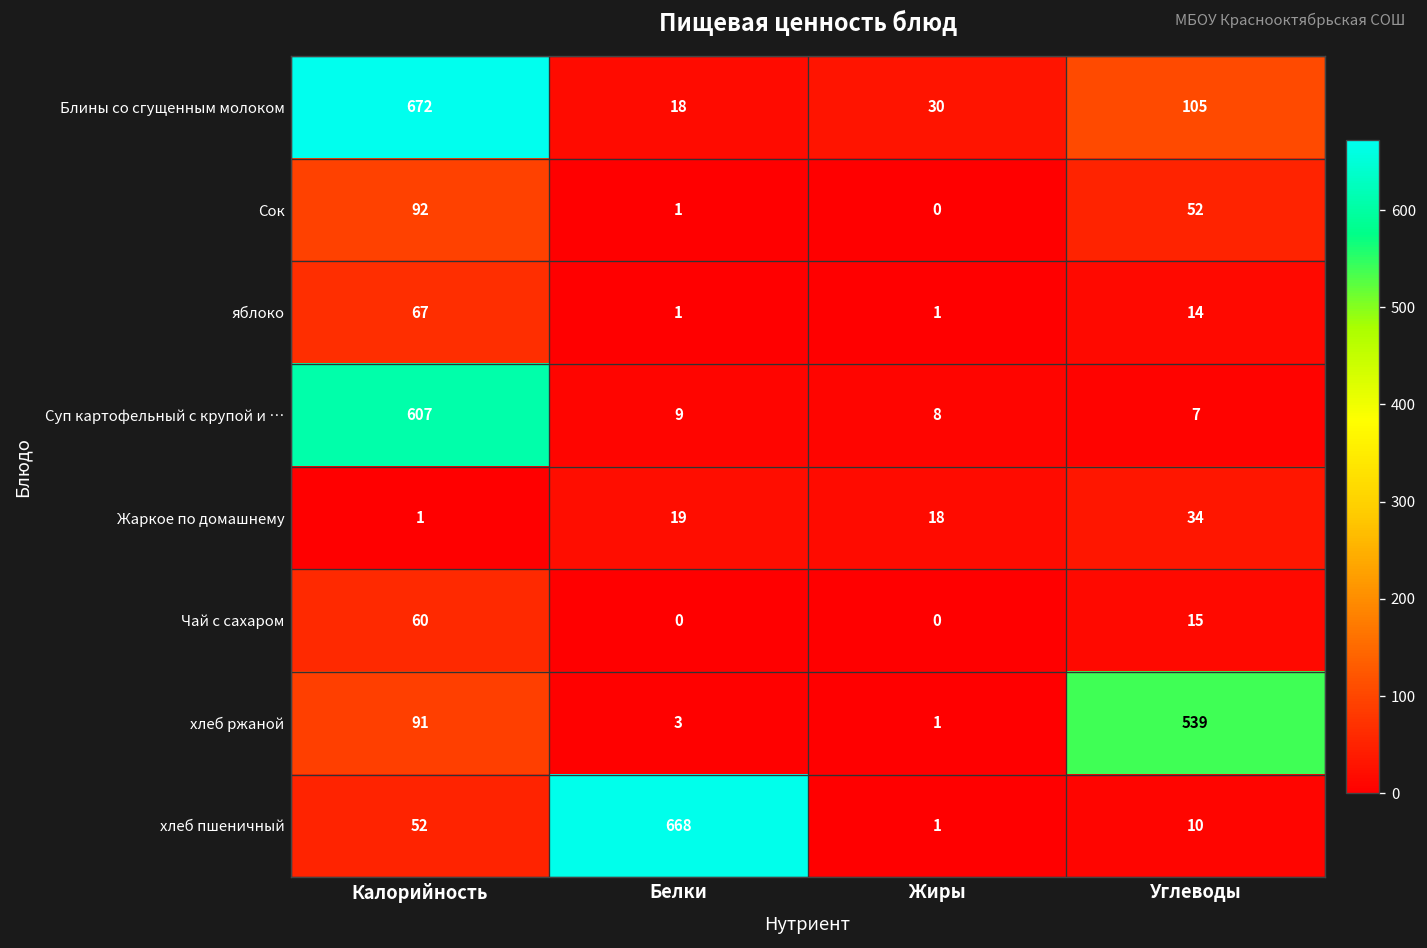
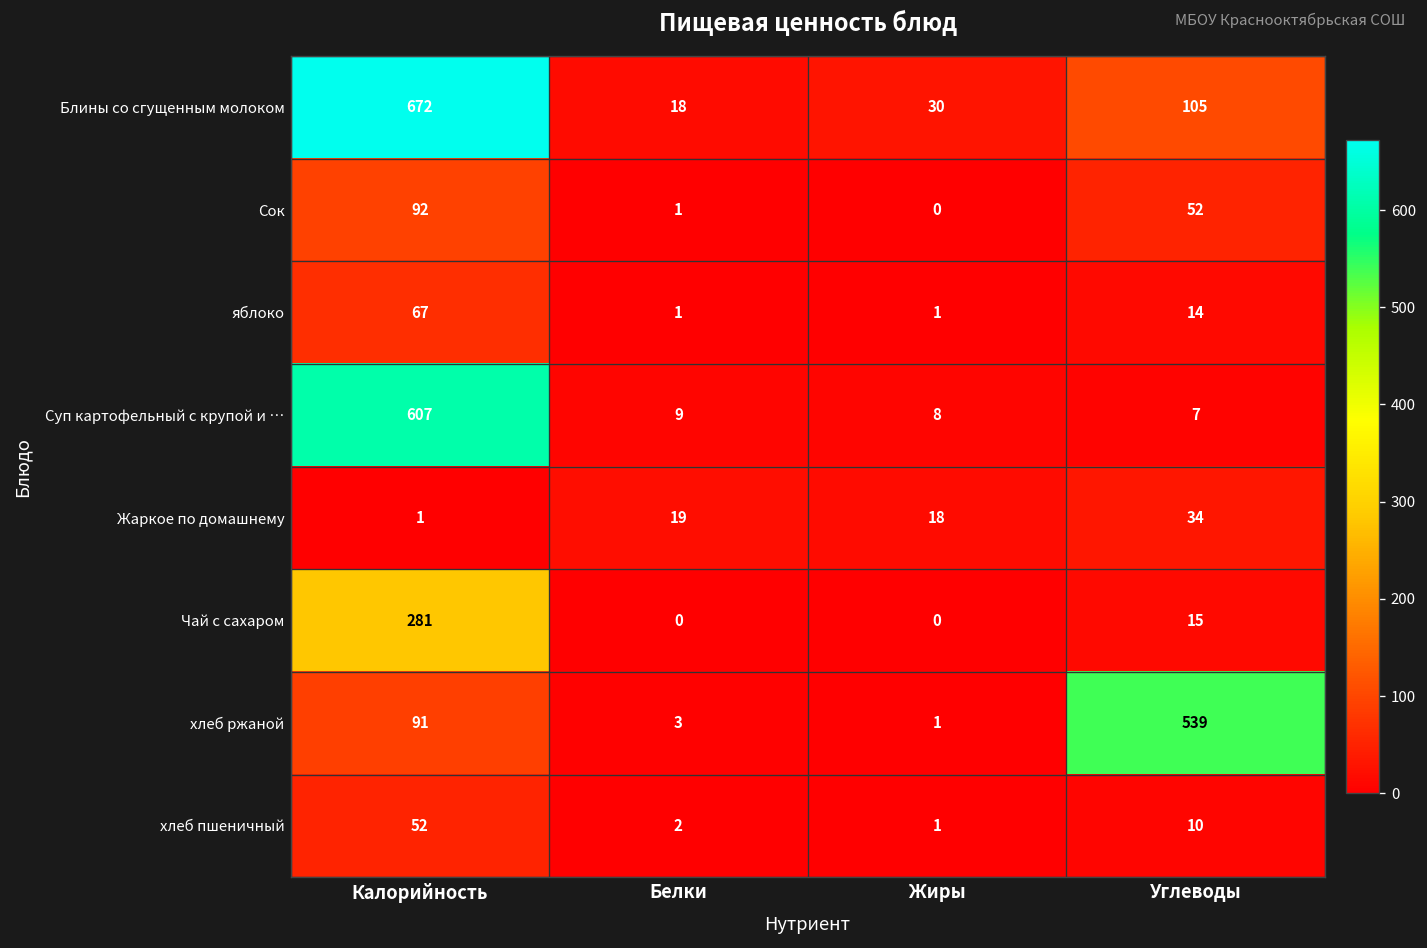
Чай с сахаром, Калорийность: 60 -> 281
хлеб пшеничный, Белки: 668 -> 2
